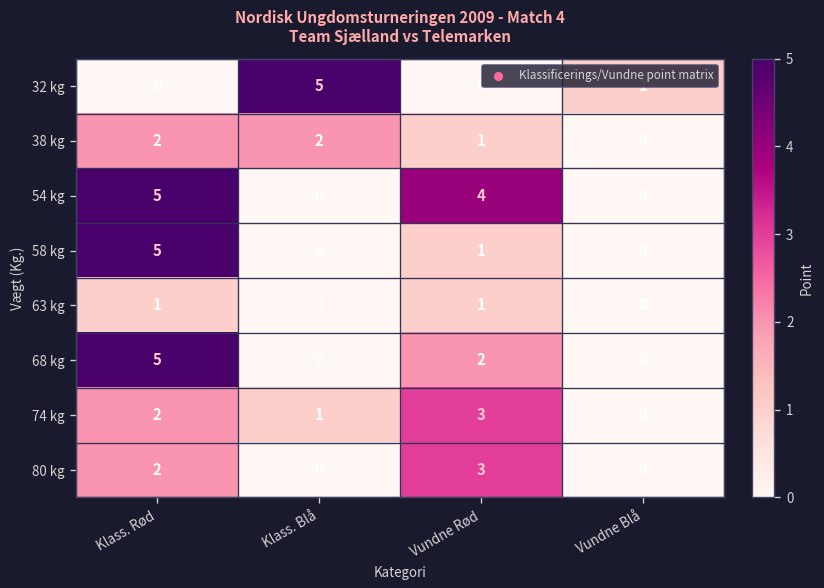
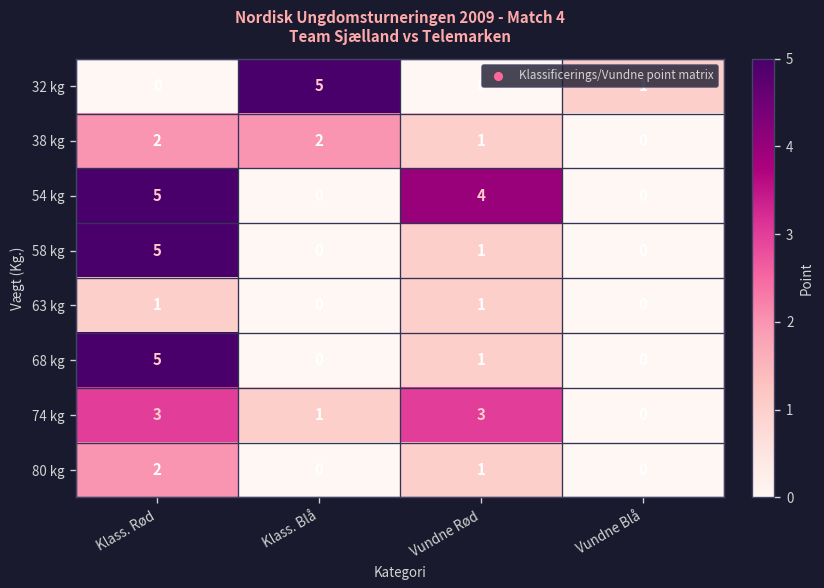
68 kg, Vundne Rød: 2 -> 1
74 kg, Klass. Rød: 2 -> 3
80 kg, Vundne Rød: 3 -> 1
